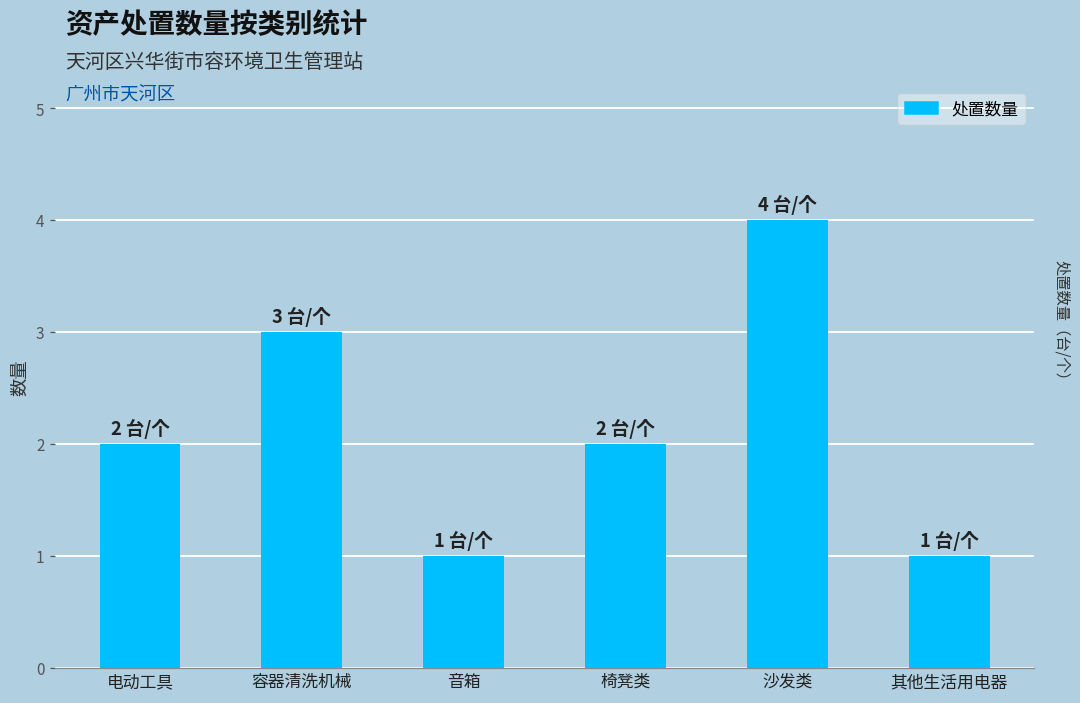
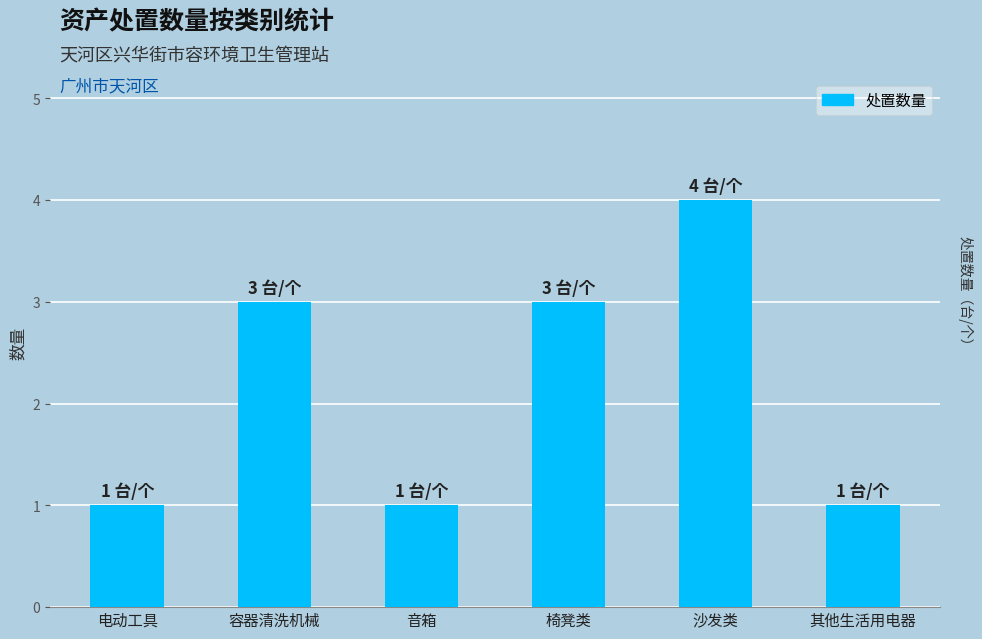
电动工具: 2 -> 1
椅凳类: 2 -> 3
